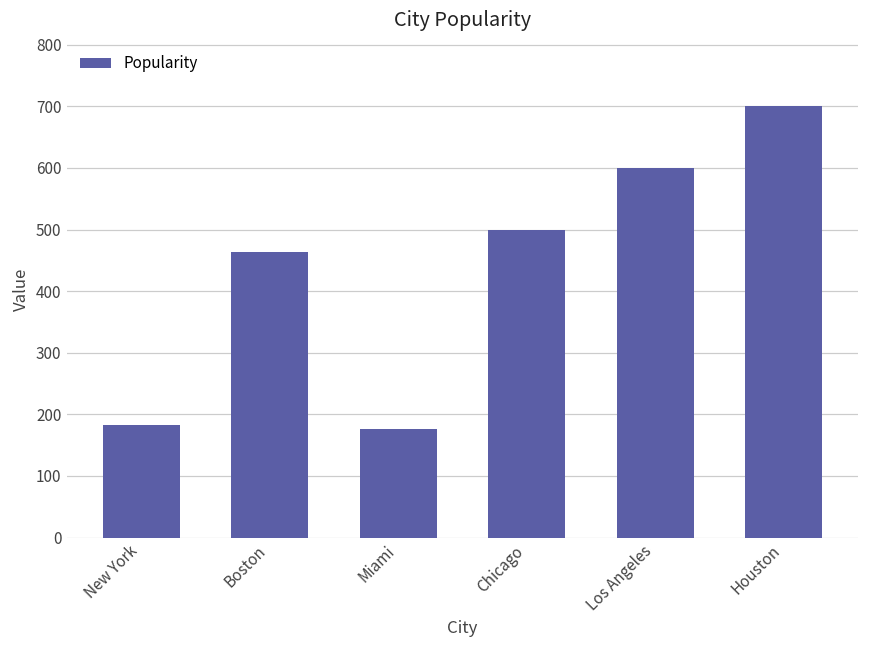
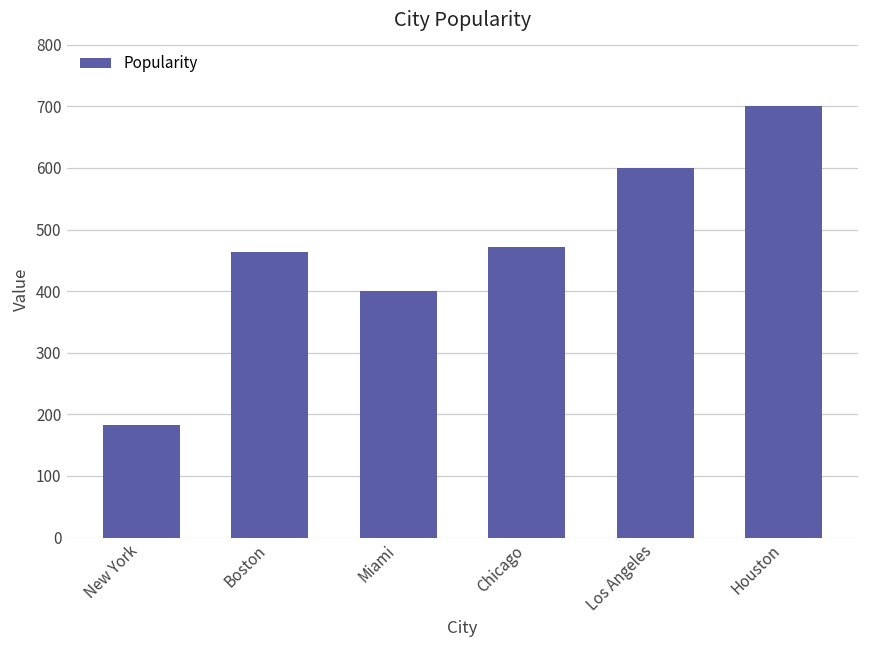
Miami: 180 -> 400
Chicago: 500 -> 470
